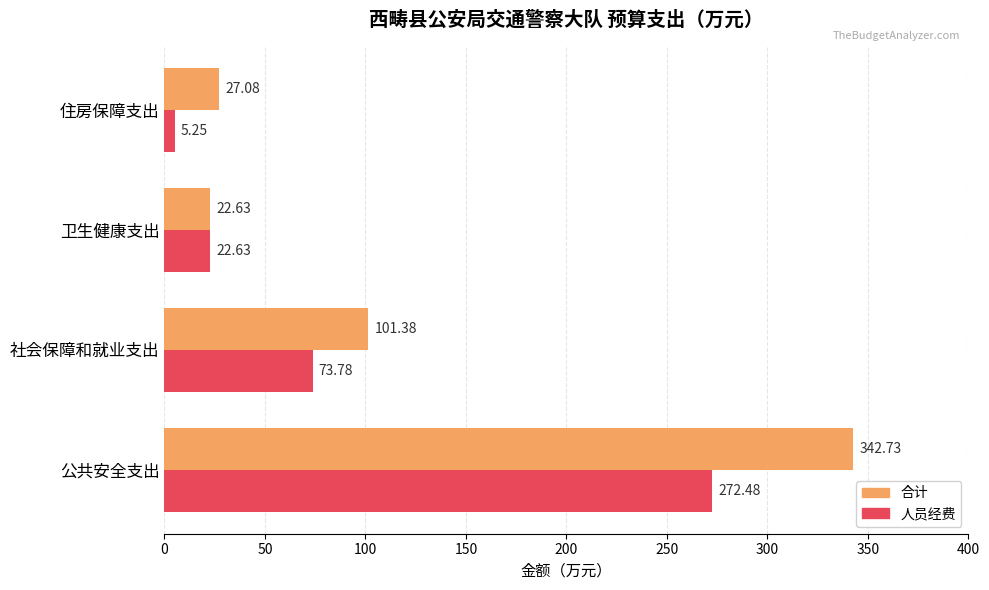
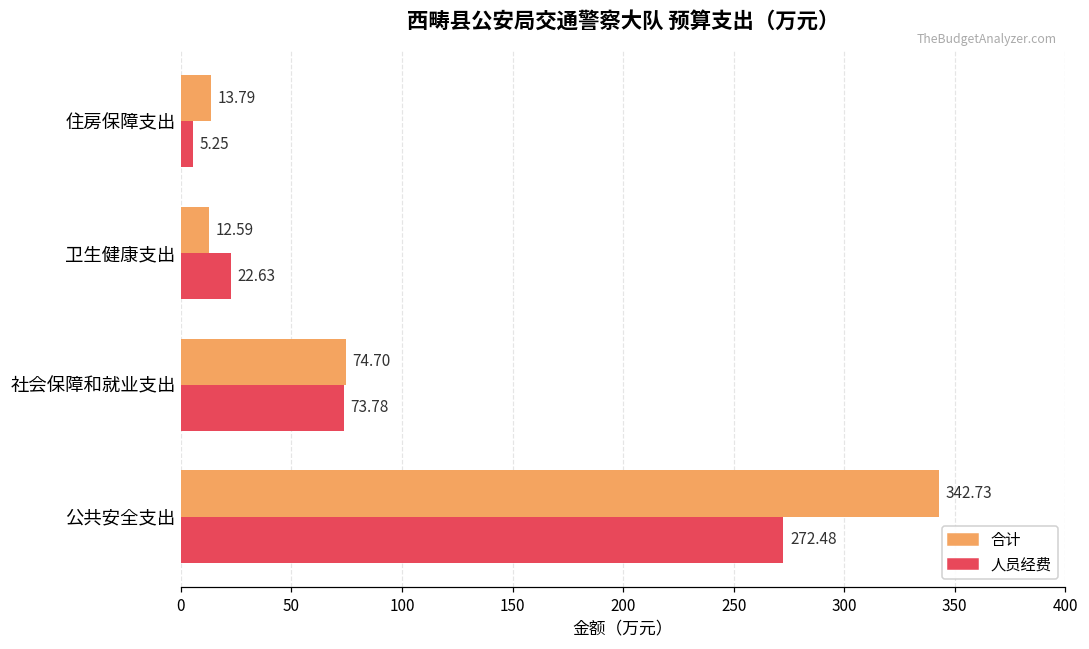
合计, 住房保障支出: 27.08 -> 13.79
合计, 卫生健康支出: 22.63 -> 12.59
合计, 社会保障和就业支出: 101.38 -> 74.70
